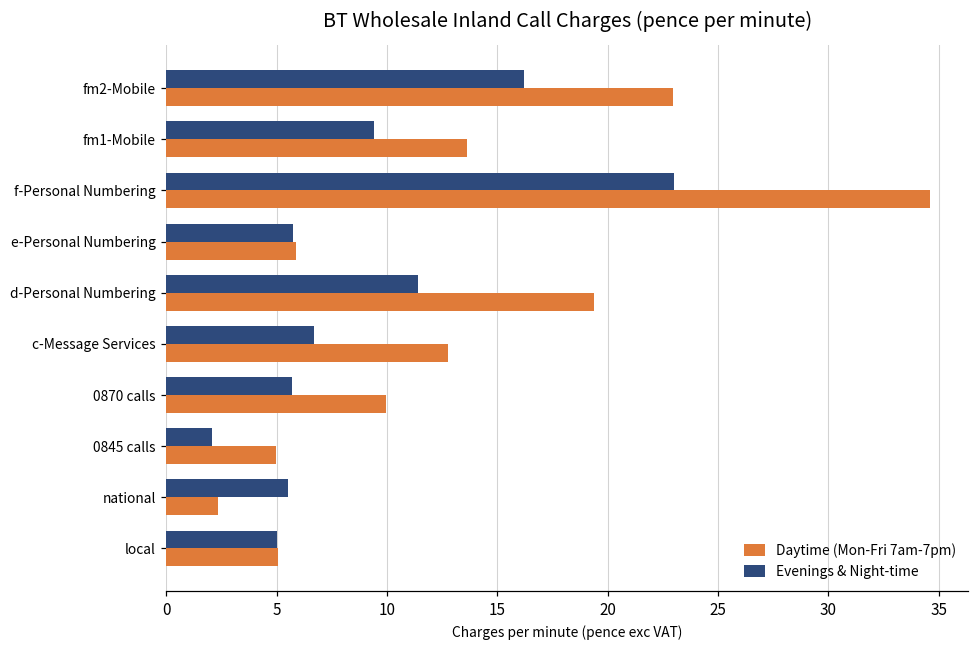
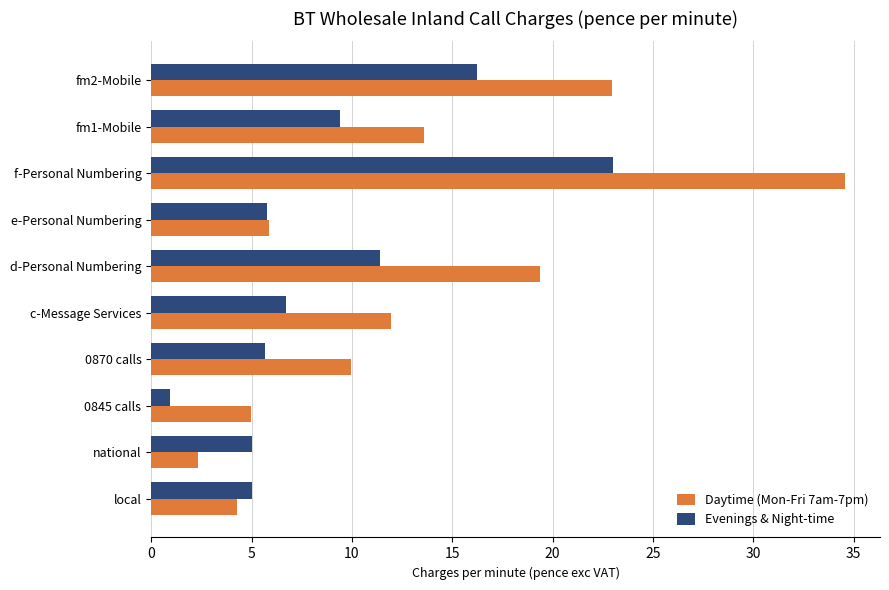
Daytime (Mon-Fri 7am-7pm), c-Message Services: 12.8 -> 11.9
Evenings & Night-time, 0845 calls: 2.1 -> 0.9
Evenings & Night-time, national: 5.5 -> 5.0
Daytime (Mon-Fri 7am-7pm), local: 5.0 -> 4.3
